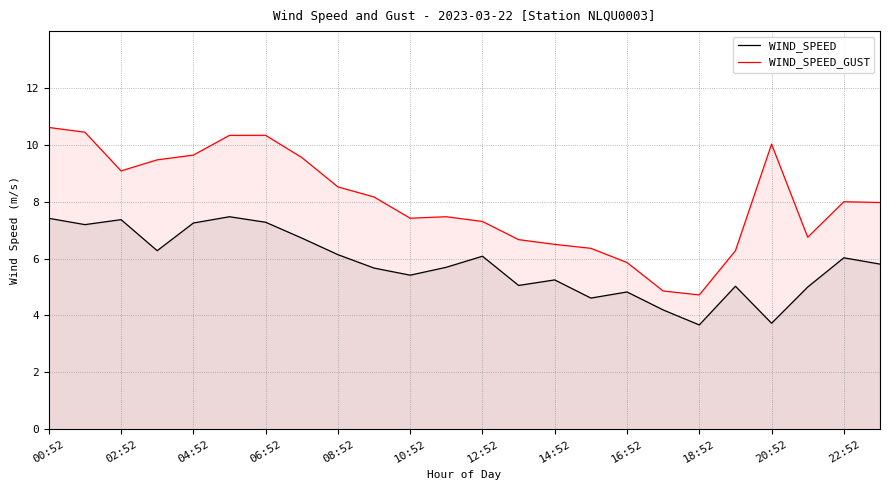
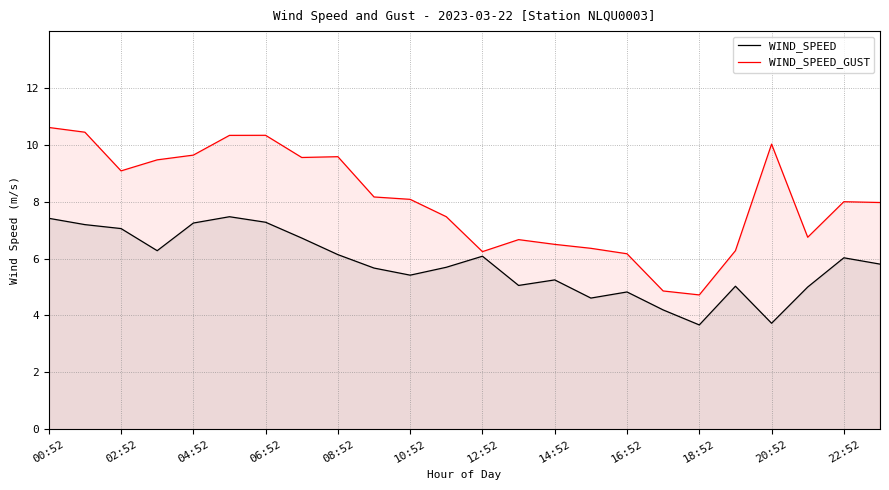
WIND_SPEED, 02:52: 7.4 -> 7.1
WIND_SPEED_GUST, 08:52: 8.5 -> 9.6
WIND_SPEED_GUST, 10:52: 7.4 -> 8.1
WIND_SPEED_GUST, 12:52: 7.3 -> 6.2
WIND_SPEED_GUST, 16:52: 5.9 -> 6.2
